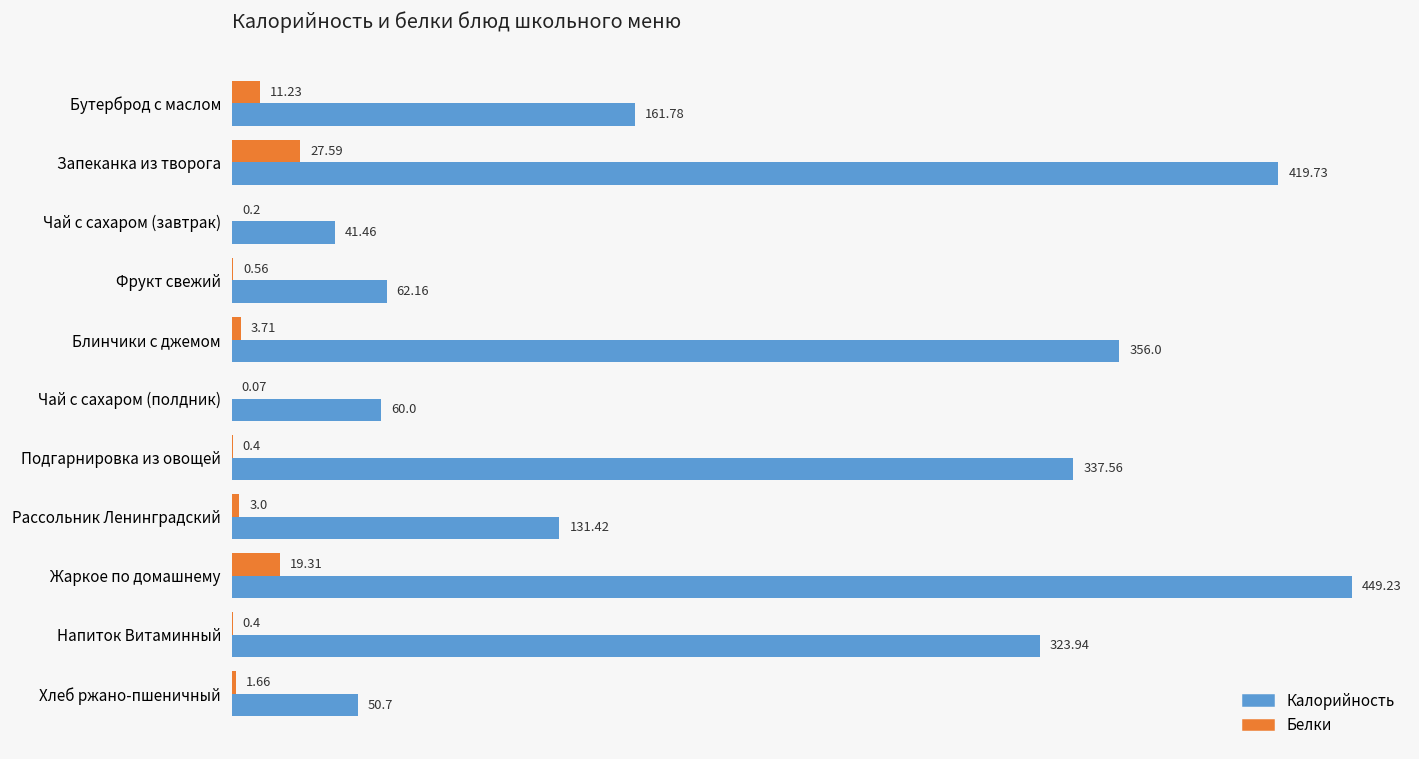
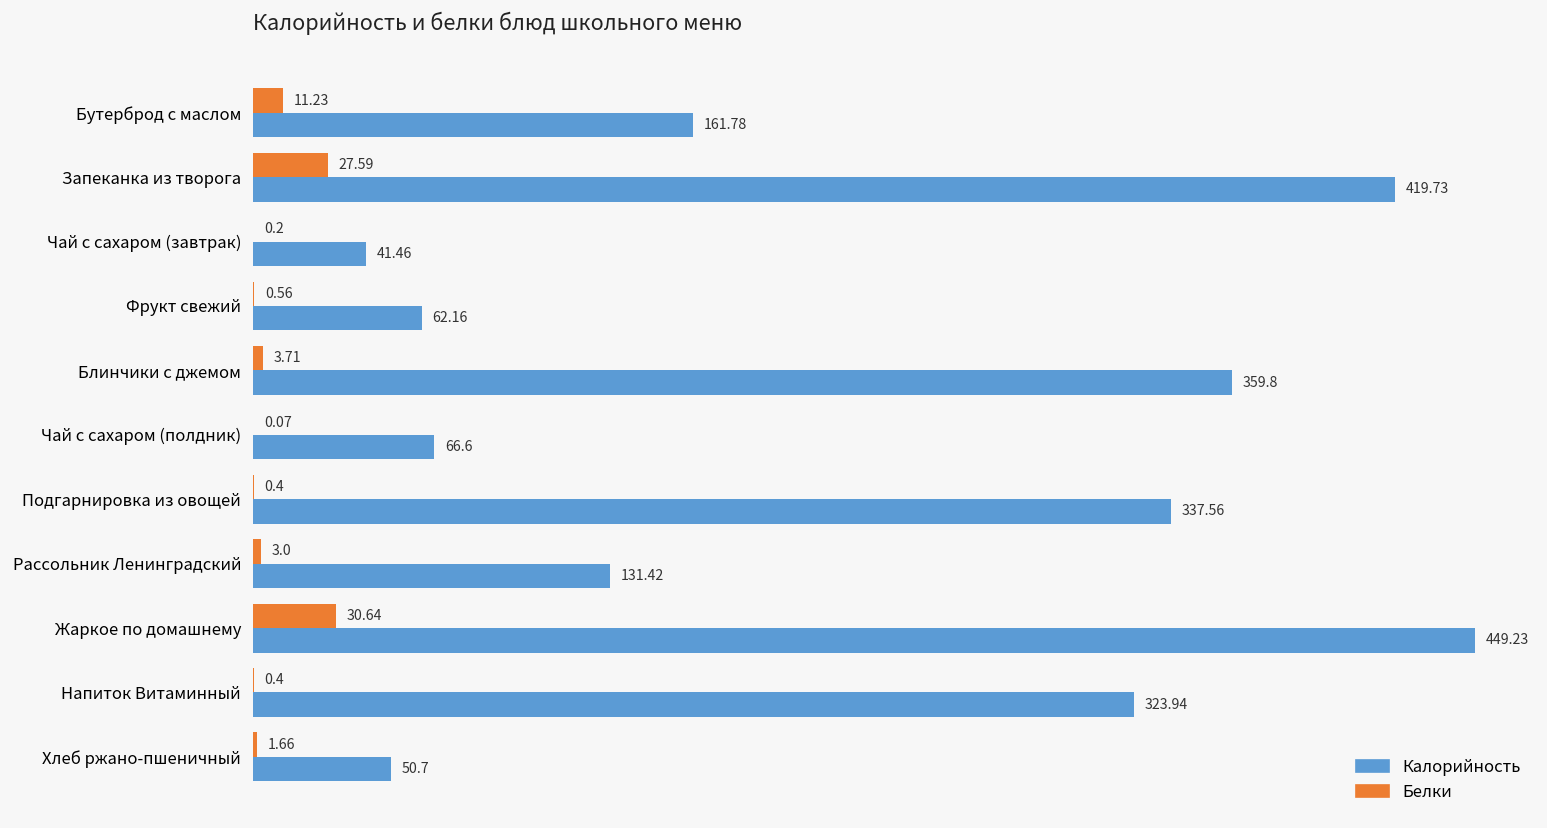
Калорийность, Блинчики с джемом: 356.0 -> 359.8
Калорийность, Чай с сахаром (полдник): 60.0 -> 66.6
Белки, Жаркое по домашнему: 19.31 -> 30.64
